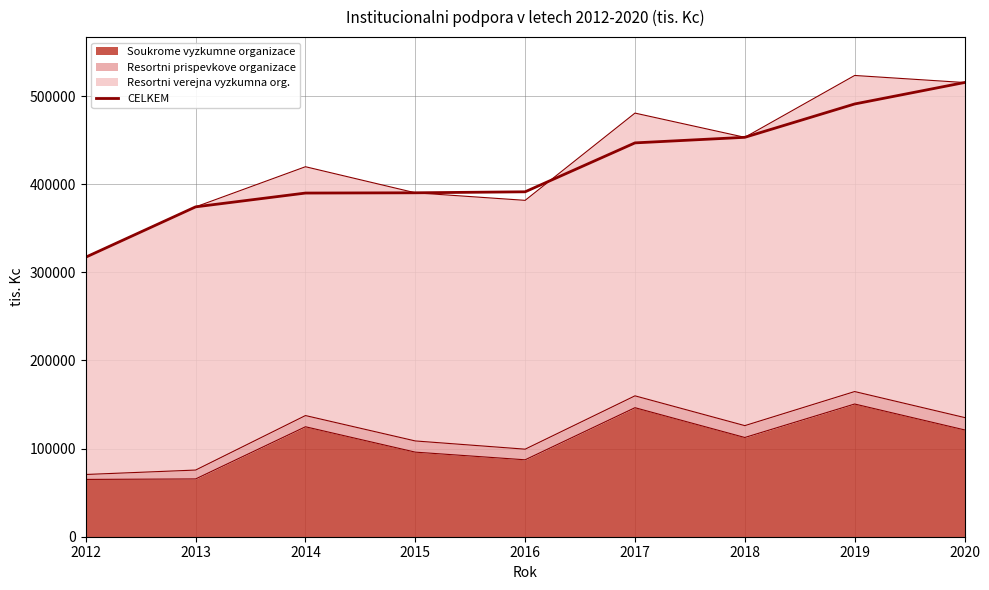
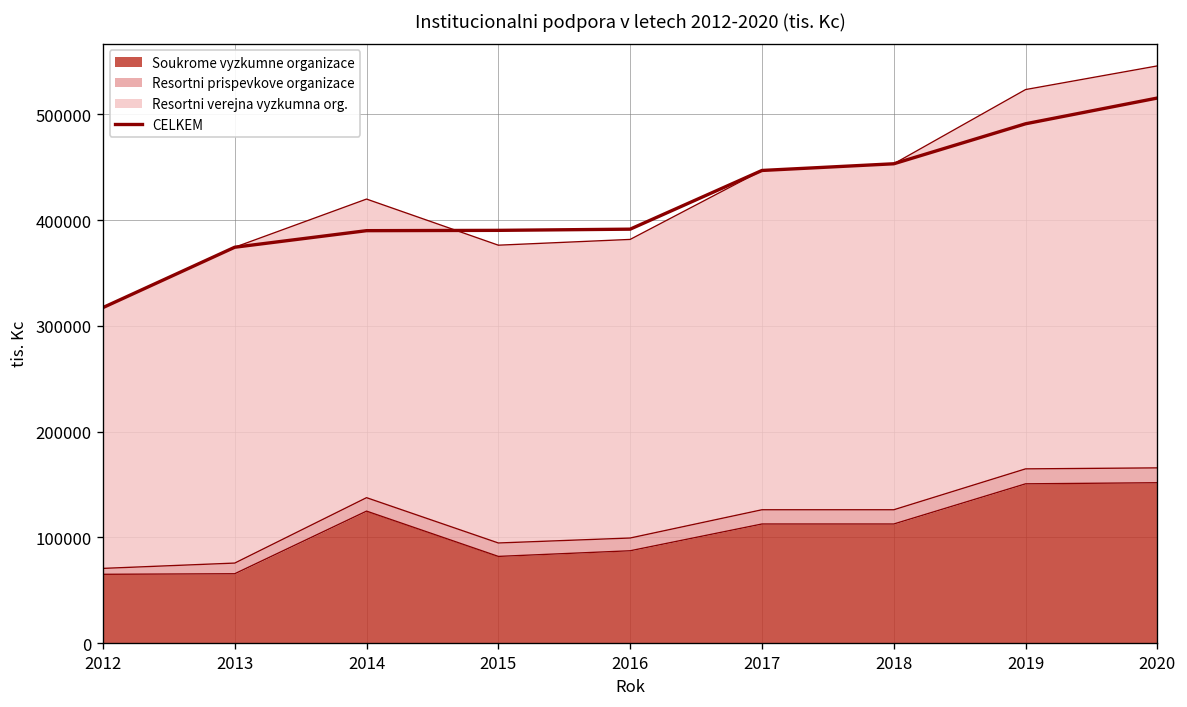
Soukrome vyzkumne organizace, 2015: 100000 -> 80000
Soukrome vyzkumne organizace, 2017: 150000 -> 110000
Soukrome vyzkumne organizace, 2020: 120000 -> 150000
